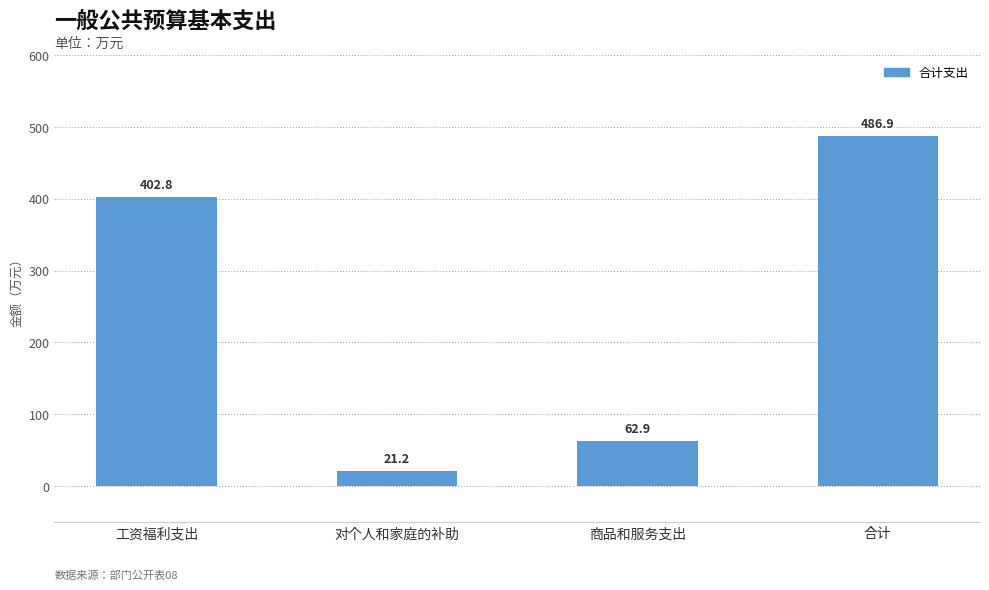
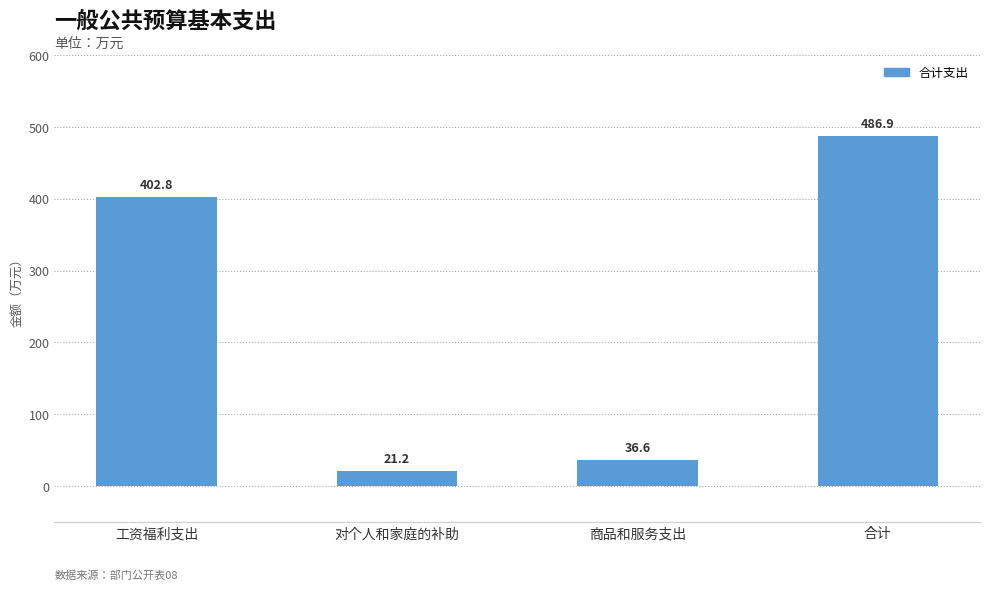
商品和服务支出: 62.9 -> 36.6
